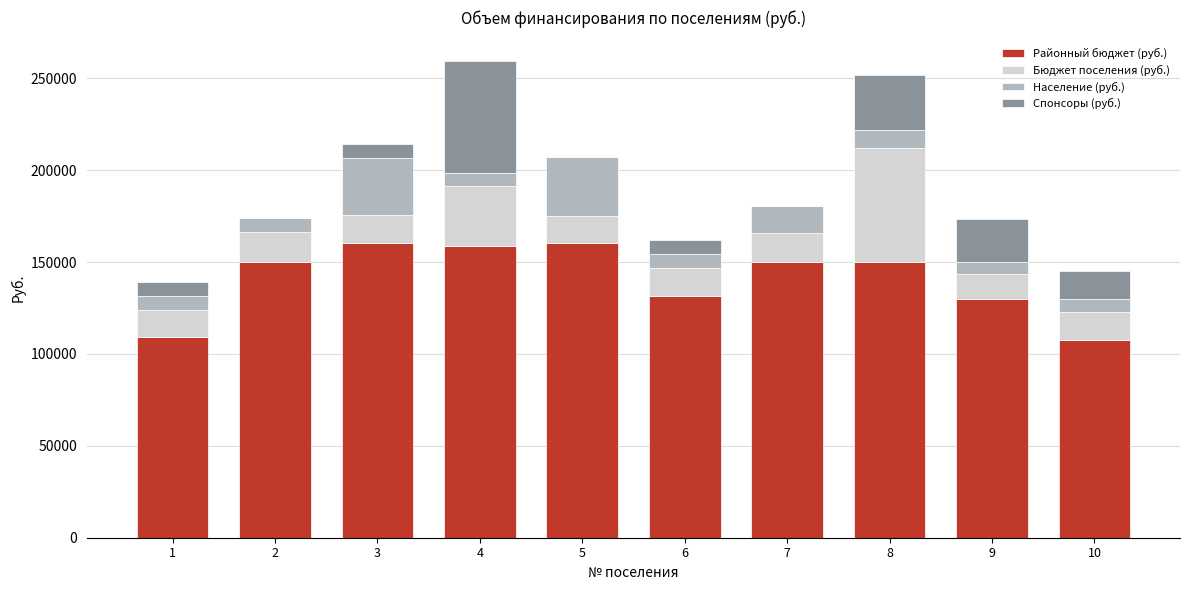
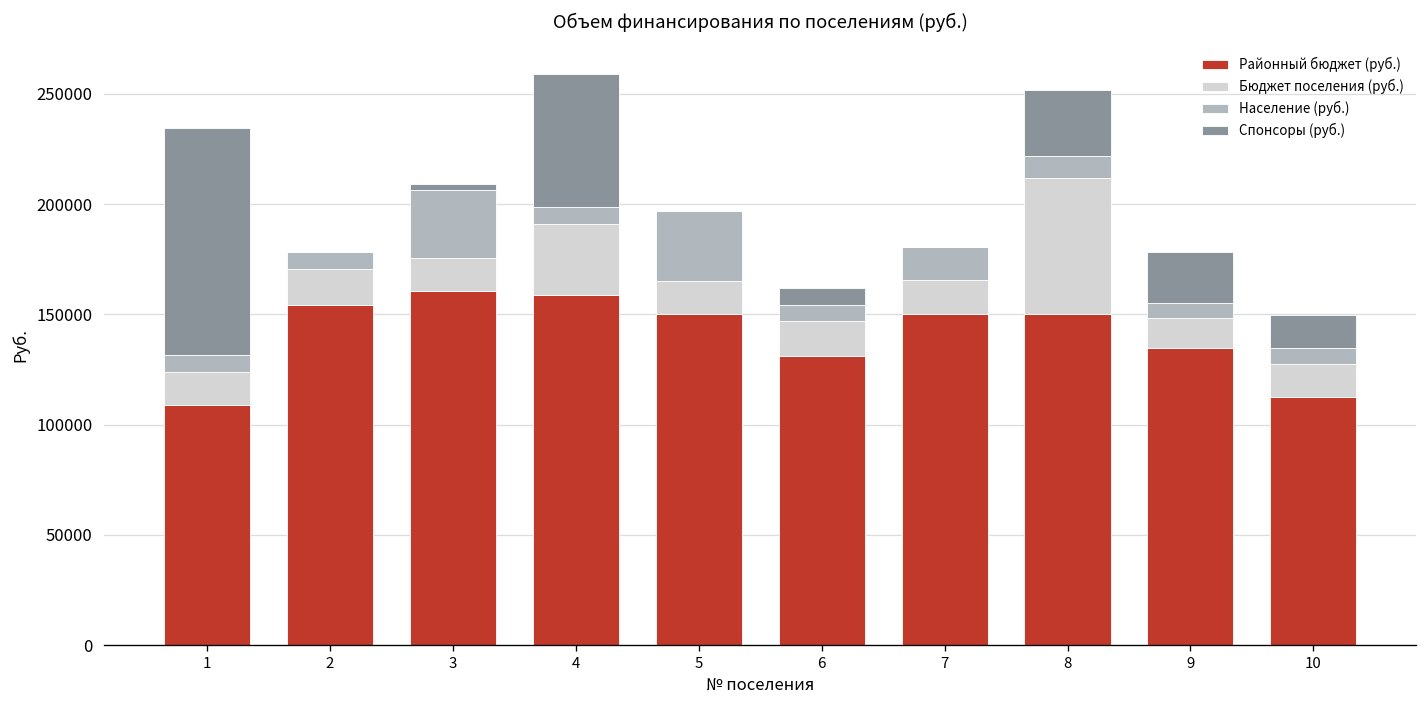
Спонсоры (руб.), 1: 8000 -> 103000
Районный бюджет (руб.), 2: 150000 -> 154000
Спонсоры (руб.), 3: 8000 -> 3000
Районный бюджет (руб.), 5: 160000 -> 150000
Районный бюджет (руб.), 9: 130000 -> 135000
Районный бюджет (руб.), 10: 108000 -> 113000
